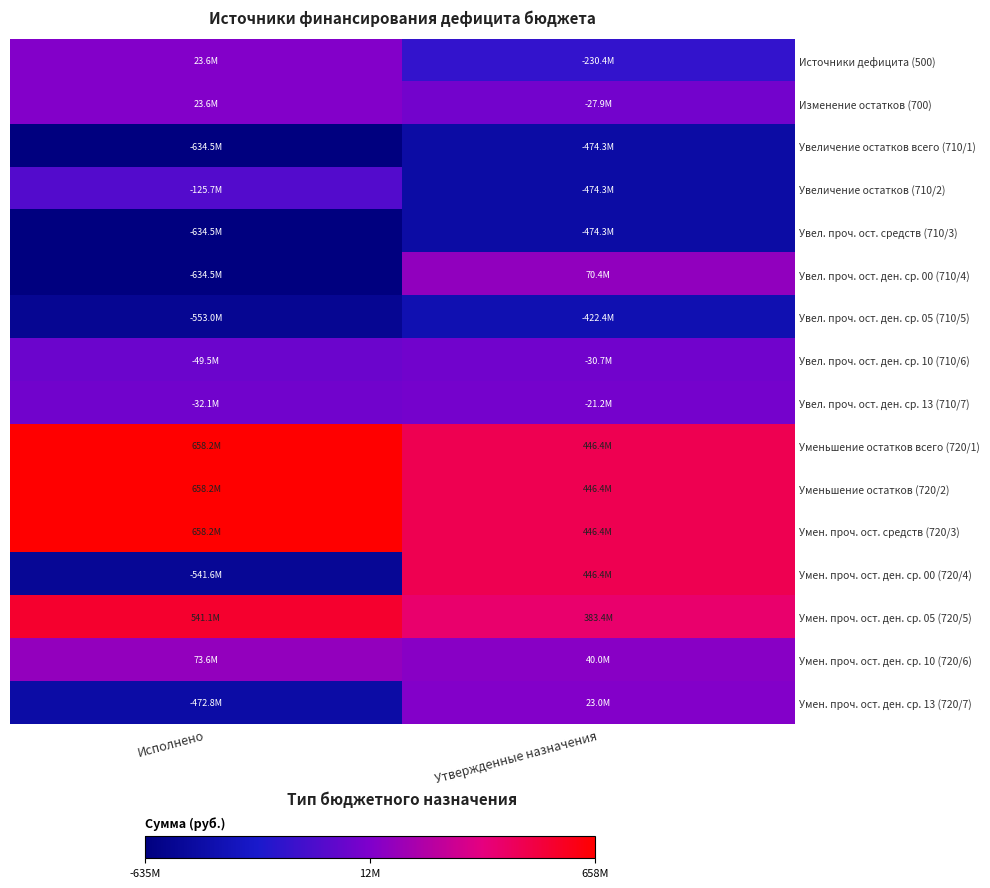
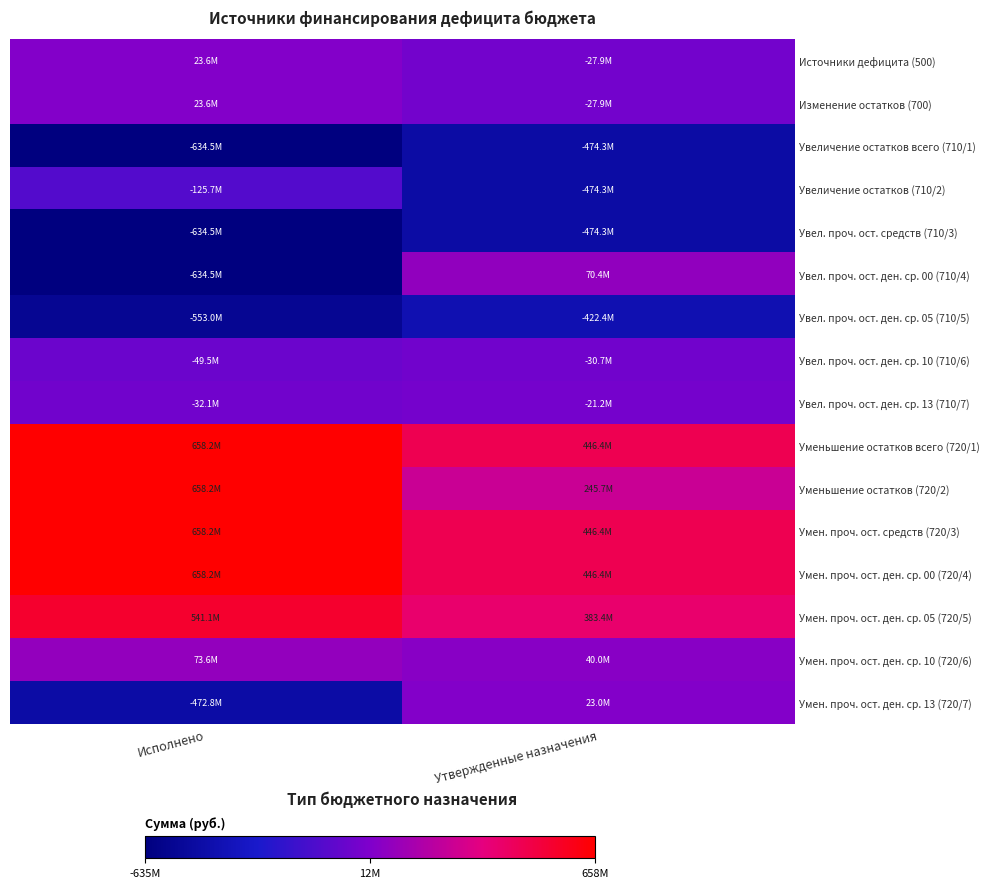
Источники дефицита (500), Утвержденные назначения: -230.4M -> -27.9M
Уменьшение остатков (720/2), Утвержденные назначения: 446.4M -> 245.7M
Умен. проч. ост. ден. ср. 00 (720/4), Исполнено: -541.6M -> 658.2M
